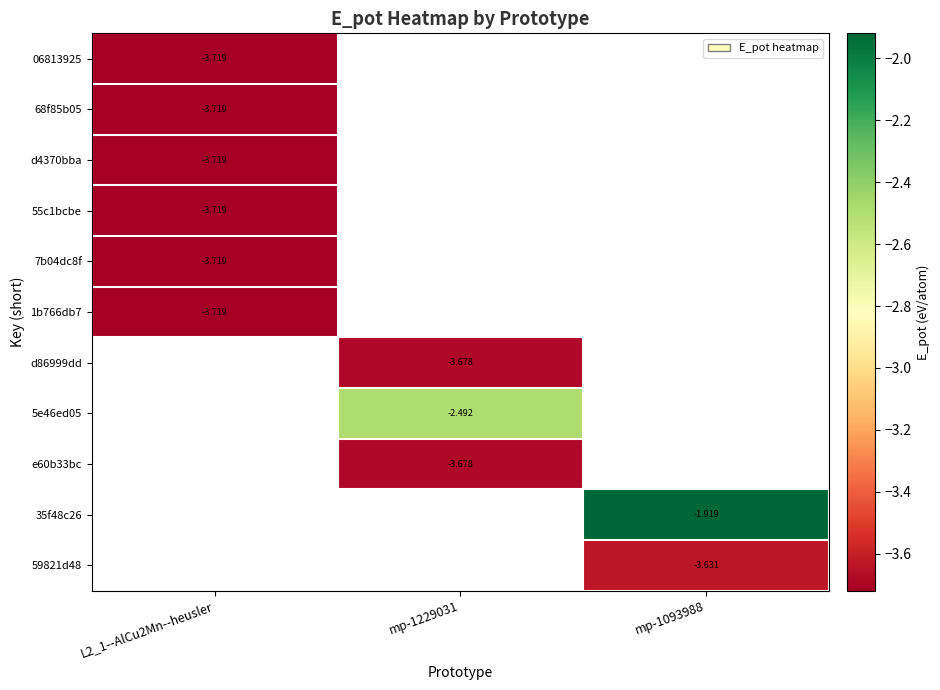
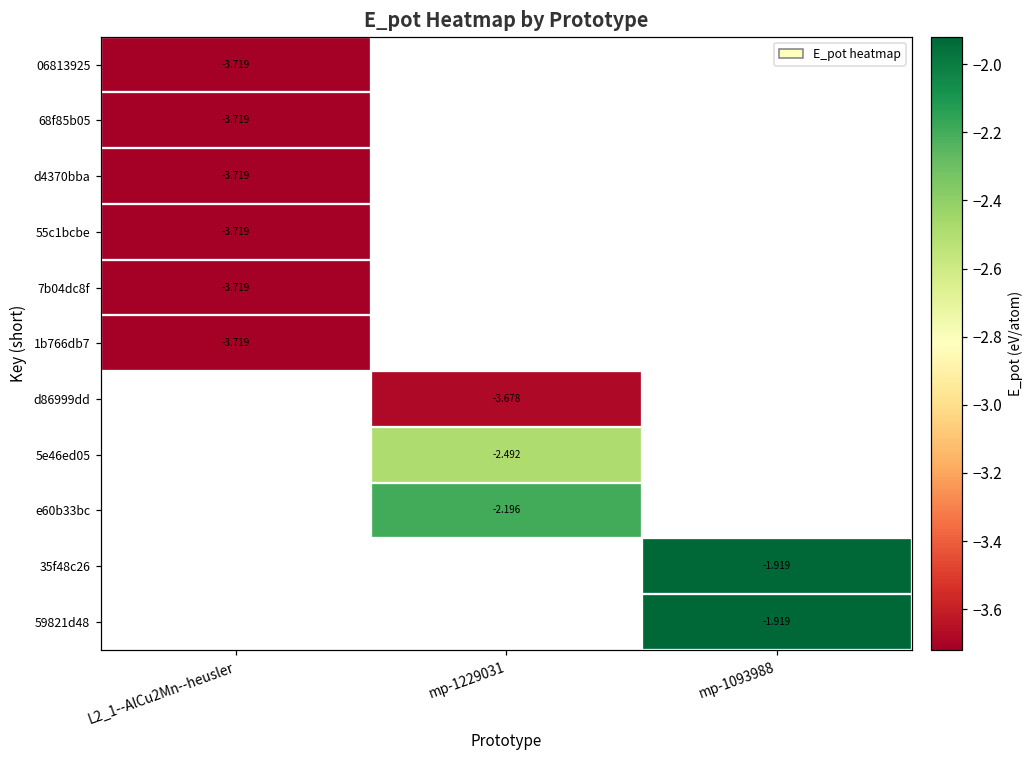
e60b33bc, mp-1229031: -3.678 -> -2.196
59821d48, mp-1093988: -3.631 -> -1.919
